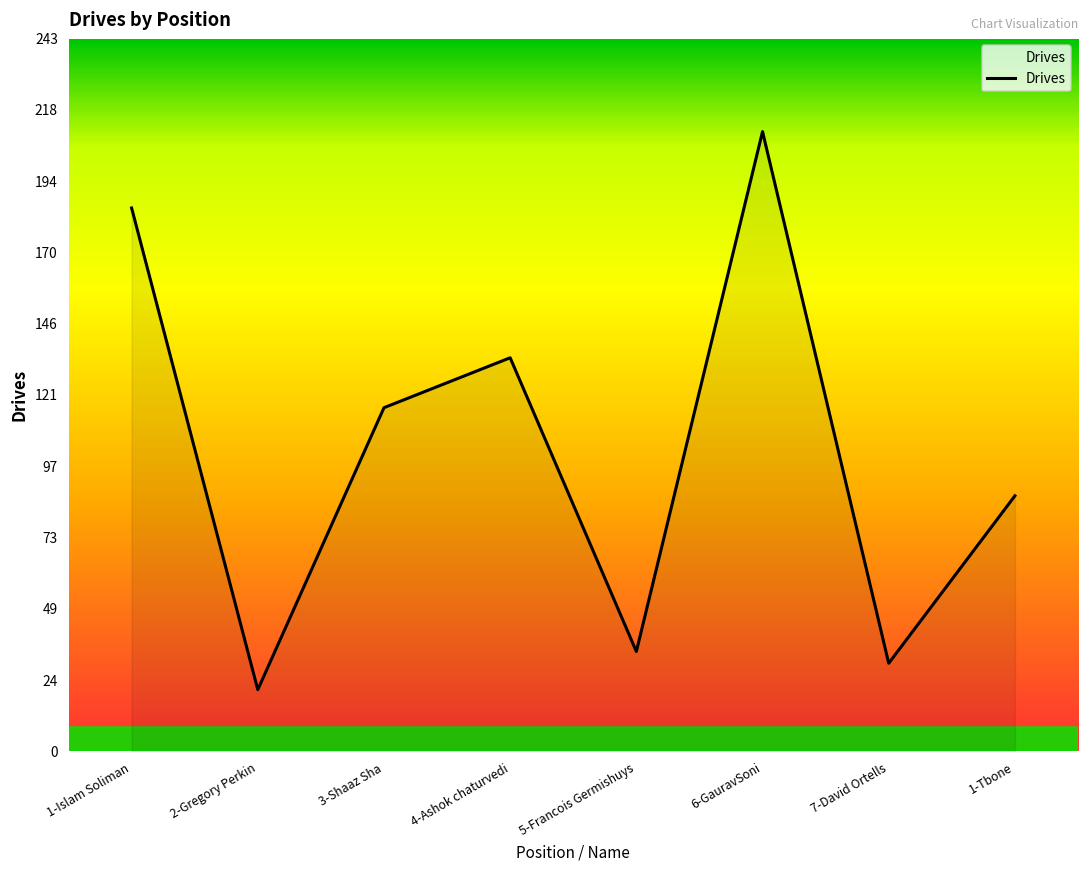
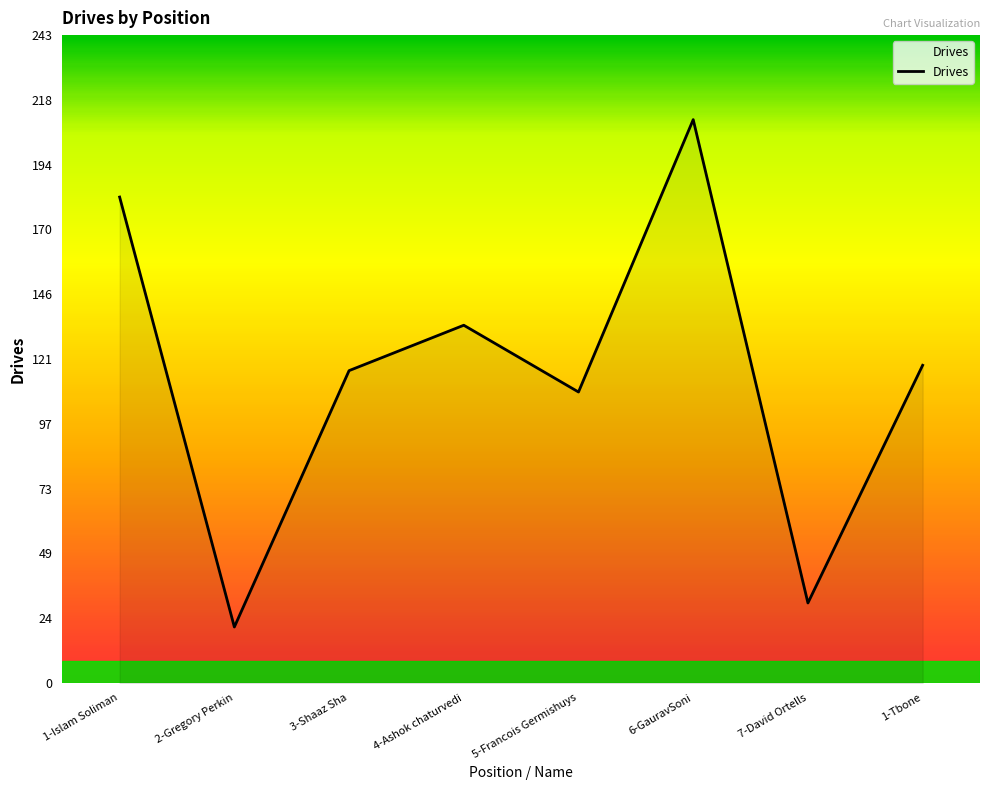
1-Islam Soliman: 185 -> 182
5-Francois Germishuys: 34 -> 109
1-Tbone: 87 -> 119
